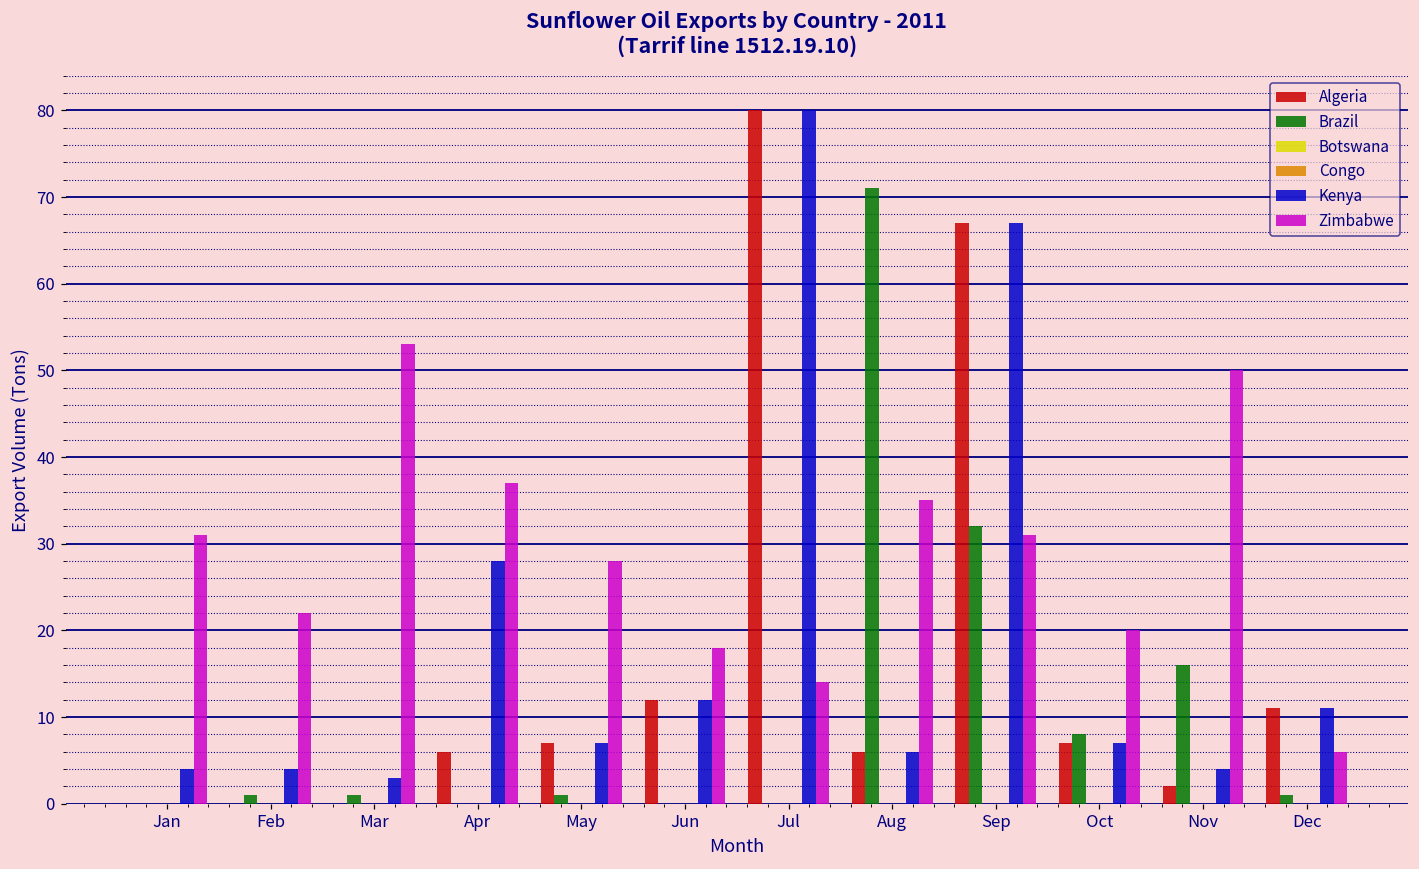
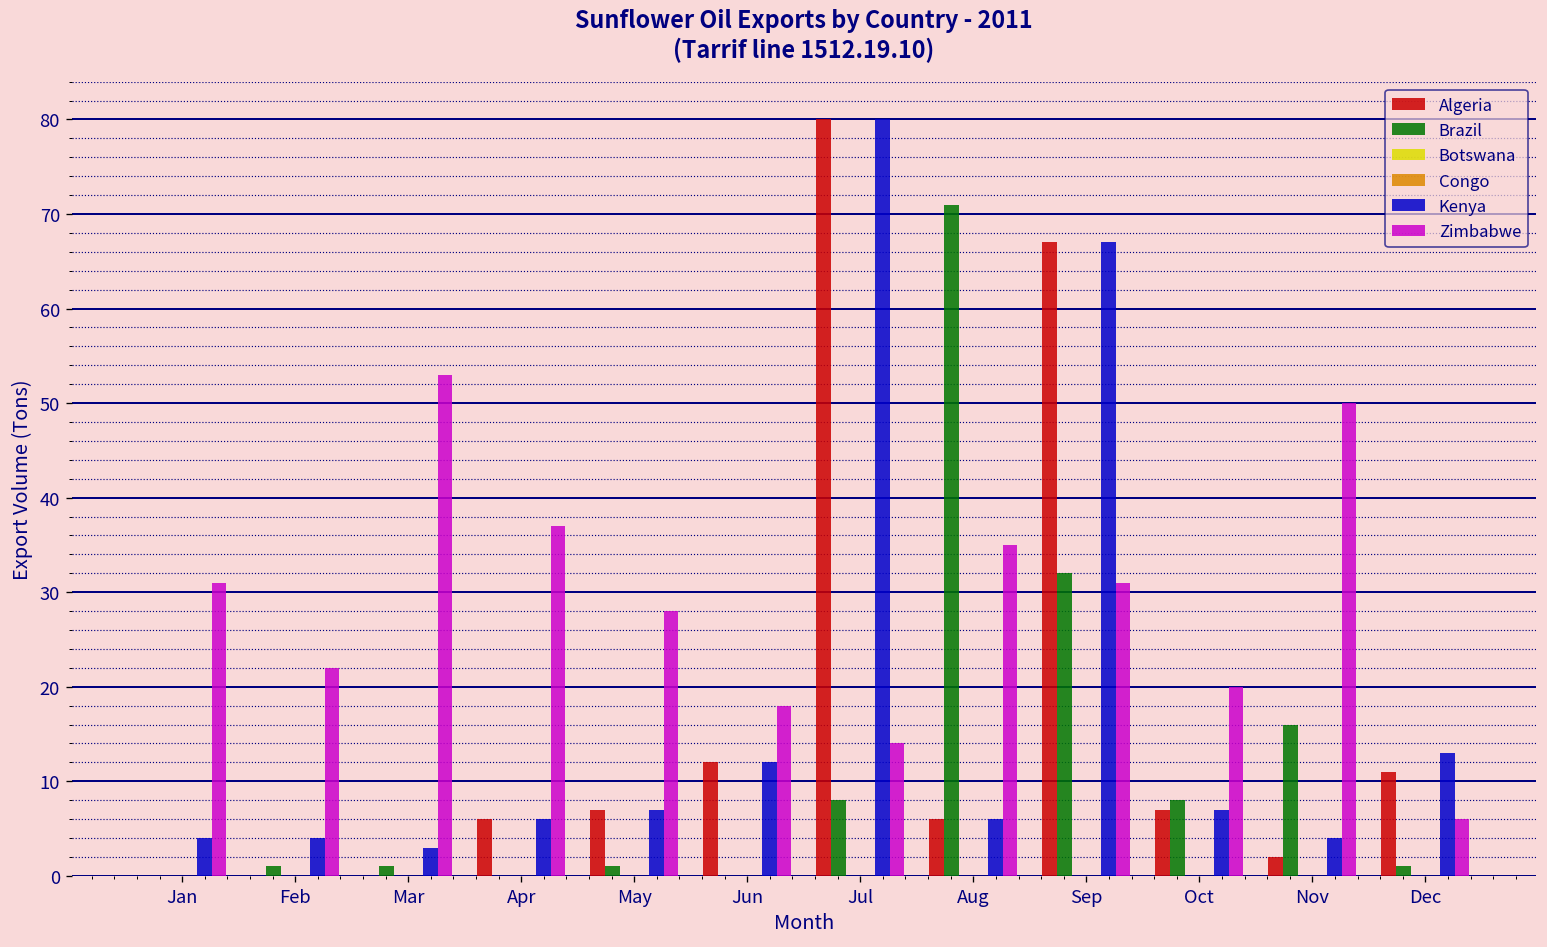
Kenya, Apr: 28 -> 6
Brazil, Jul: 0 -> 8
Kenya, Dec: 11 -> 13
